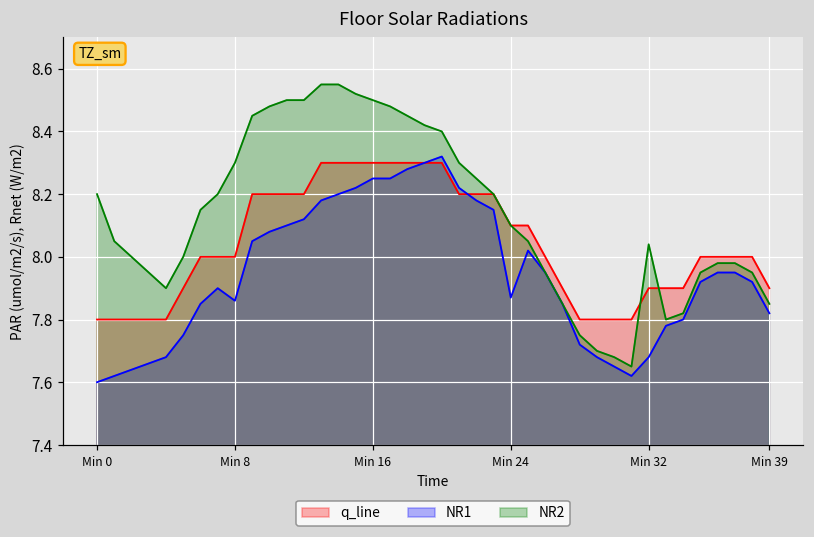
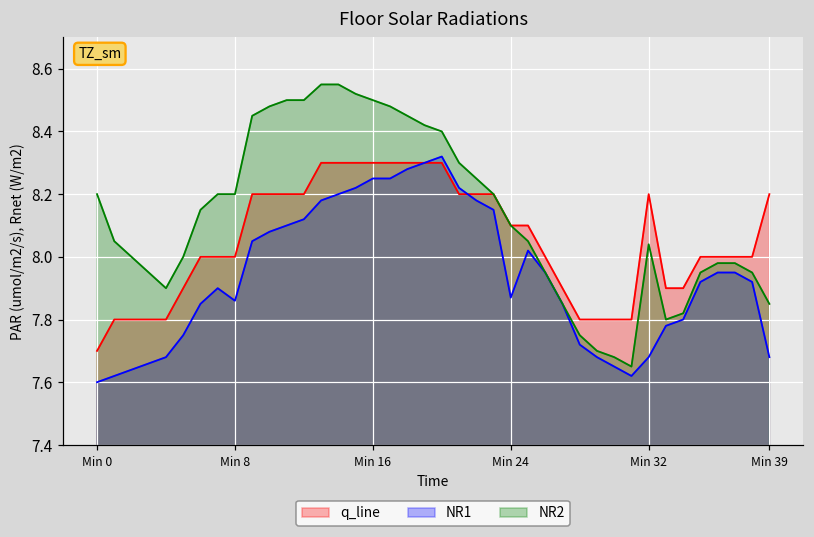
q_line, Min 0: 7.8 -> 7.7
NR2, Min 8: 8.3 -> 8.2
q_line, Min 32: 7.9 -> 8.2
q_line, Min 39: 7.9 -> 8.2
NR1, Min 39: 7.82 -> 7.68
